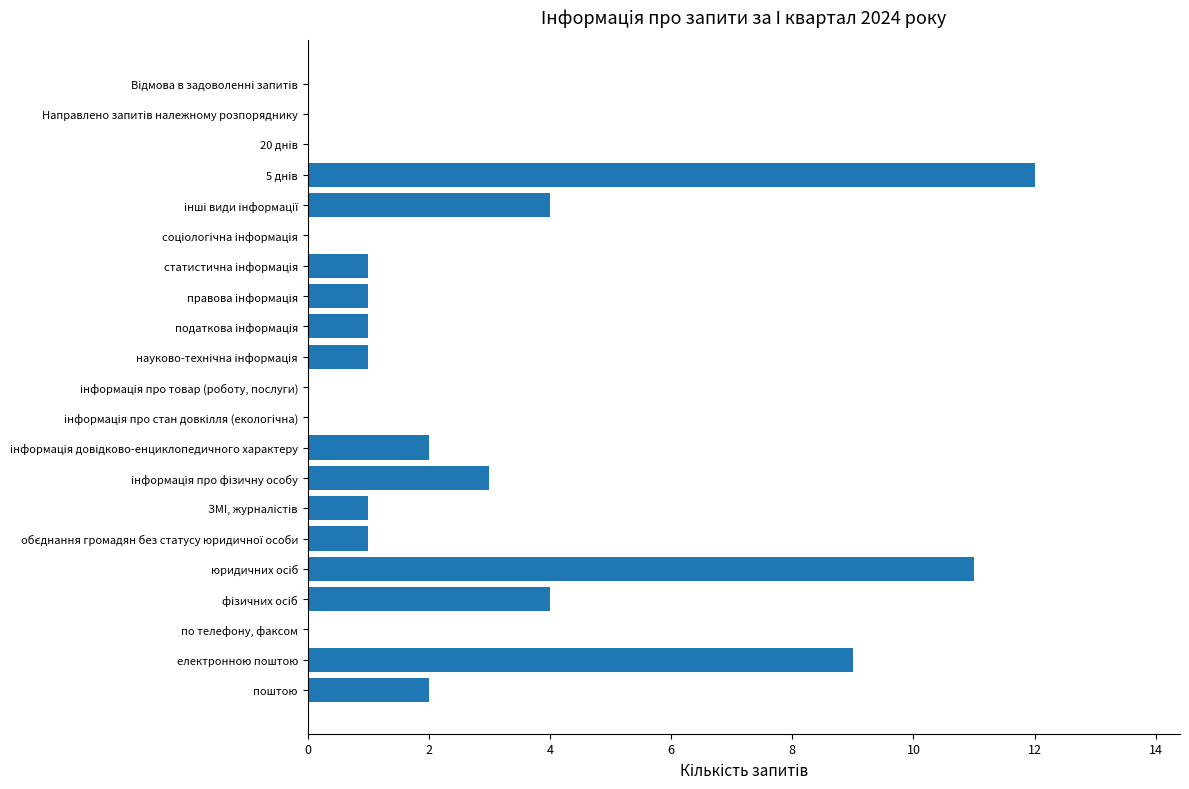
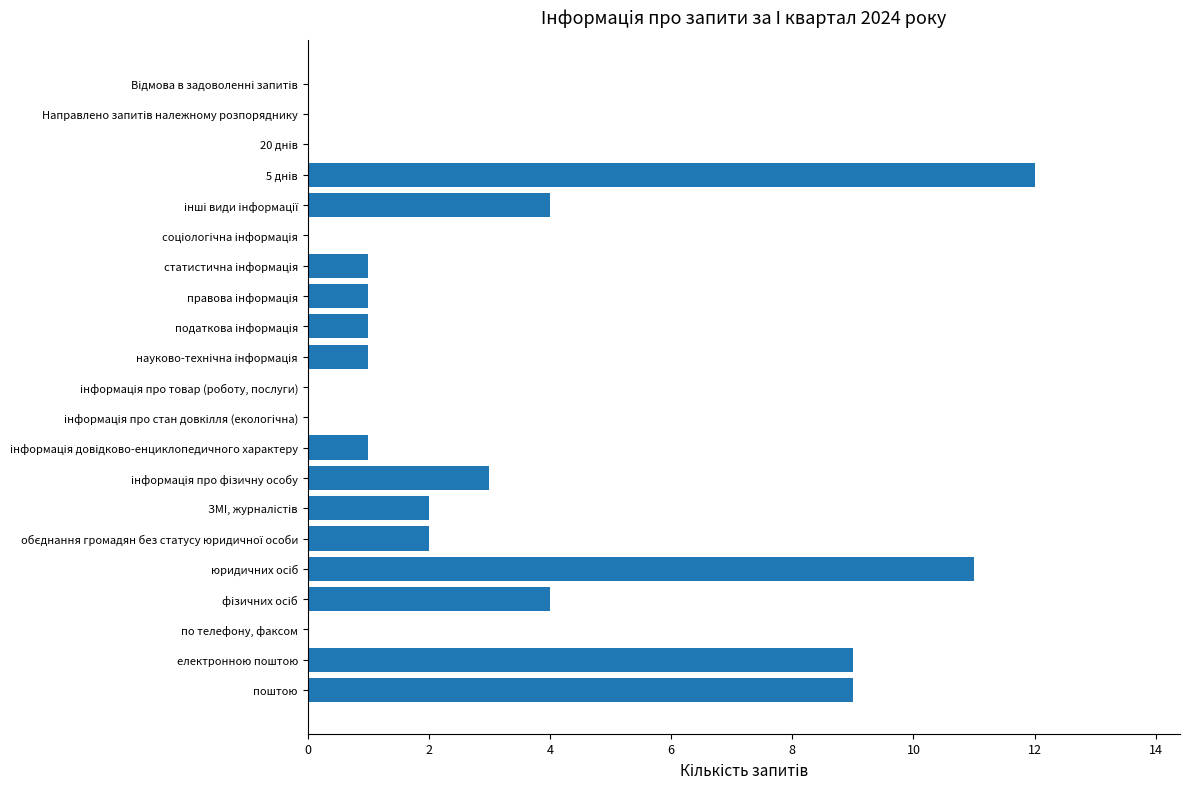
інформація довідково-енциклопедичного характеру: 2 -> 1
ЗМІ, журналістів: 1 -> 2
обєднання громадян без статусу юридичної особи: 1 -> 2
поштою: 2 -> 9
